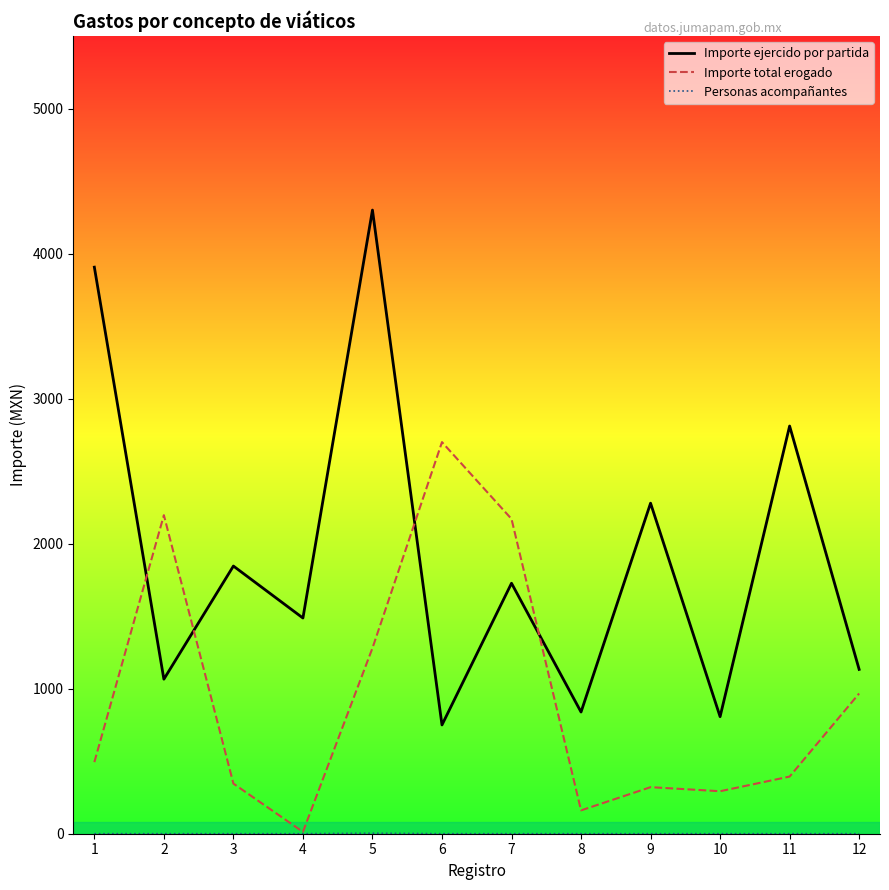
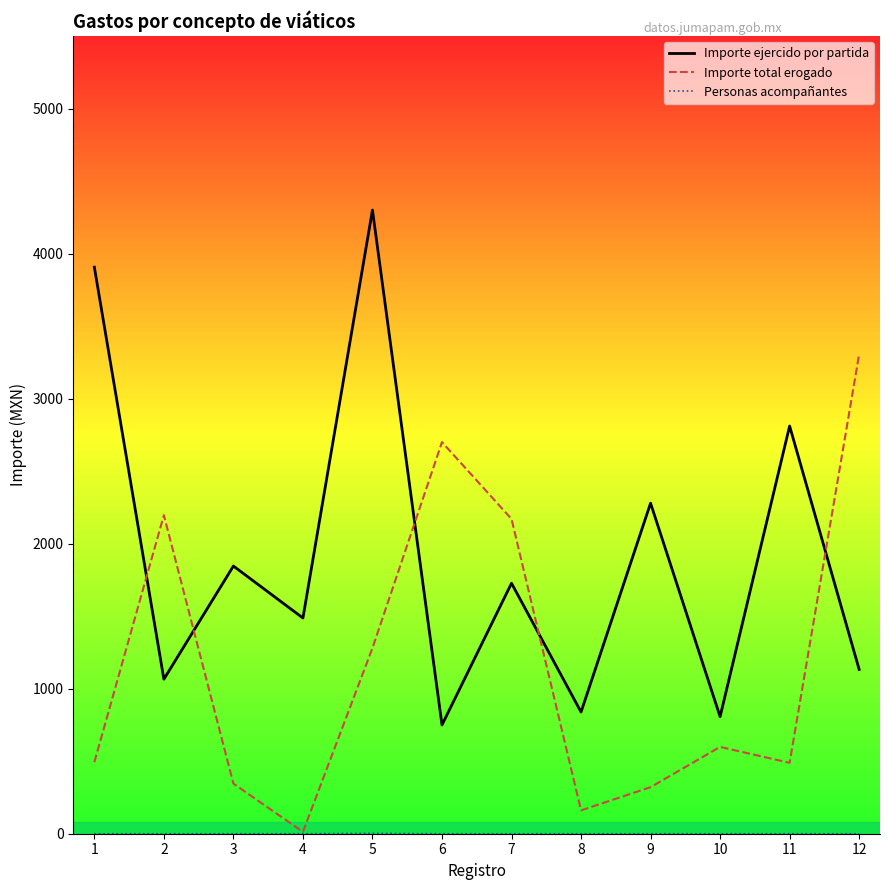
Importe total erogado, 10: 290 -> 600
Importe total erogado, 11: 390 -> 490
Importe total erogado, 12: 970 -> 3300
